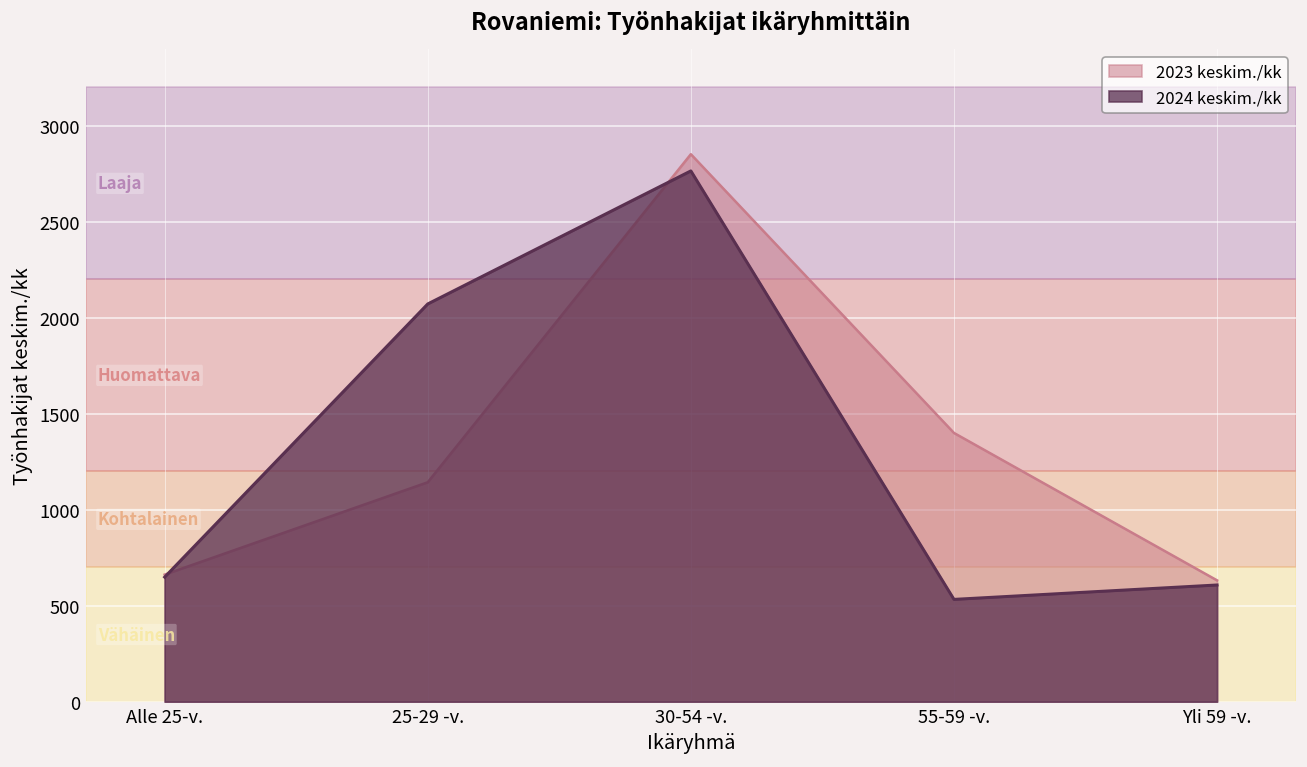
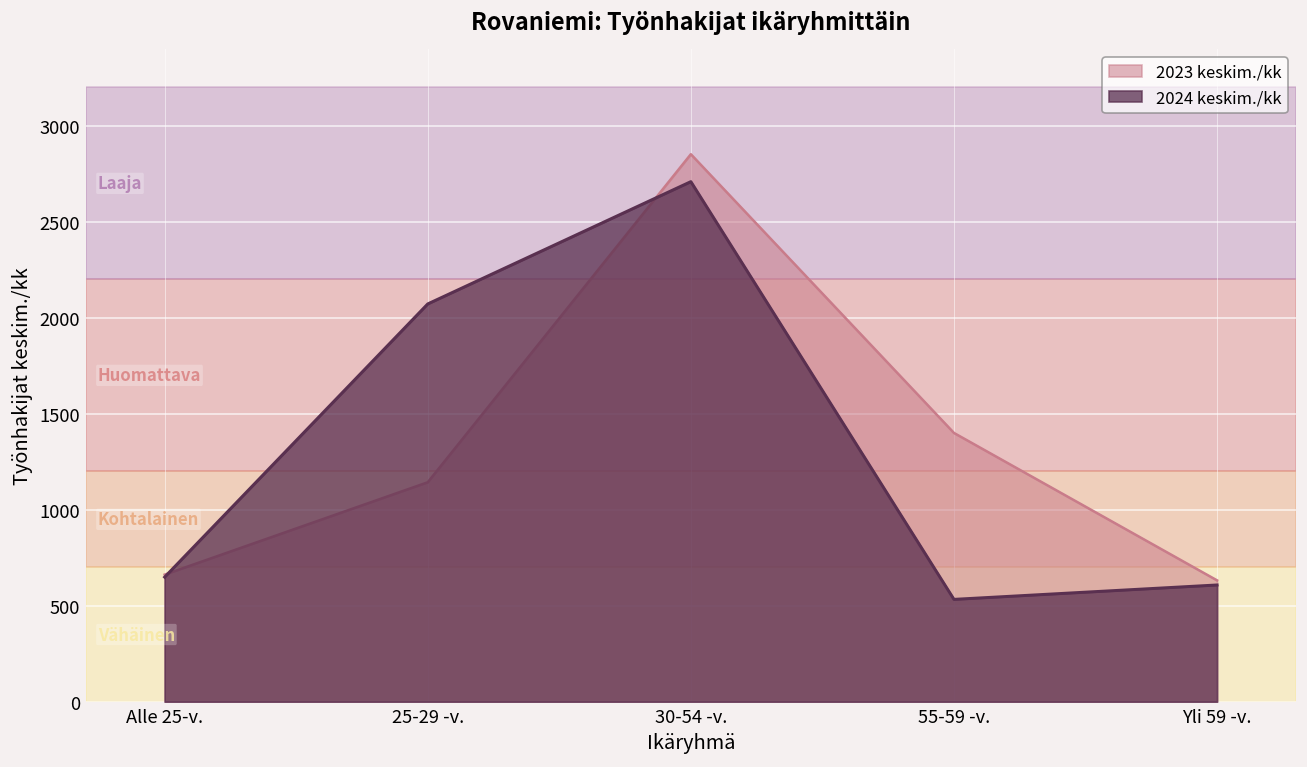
2024 keskim./kk, 30-54 -v.: 2770 -> 2710
